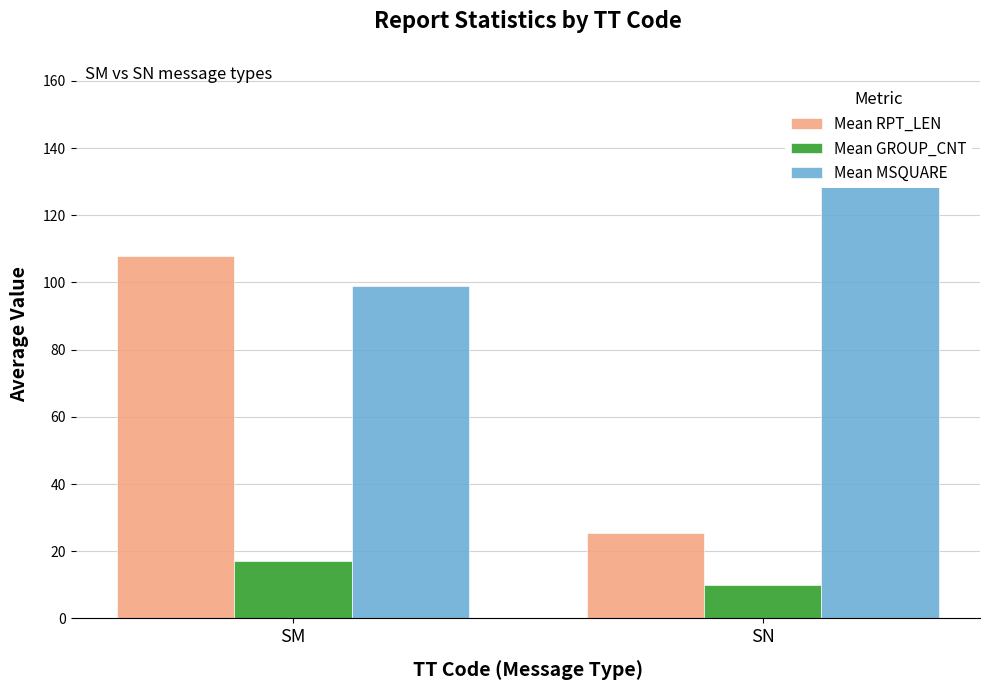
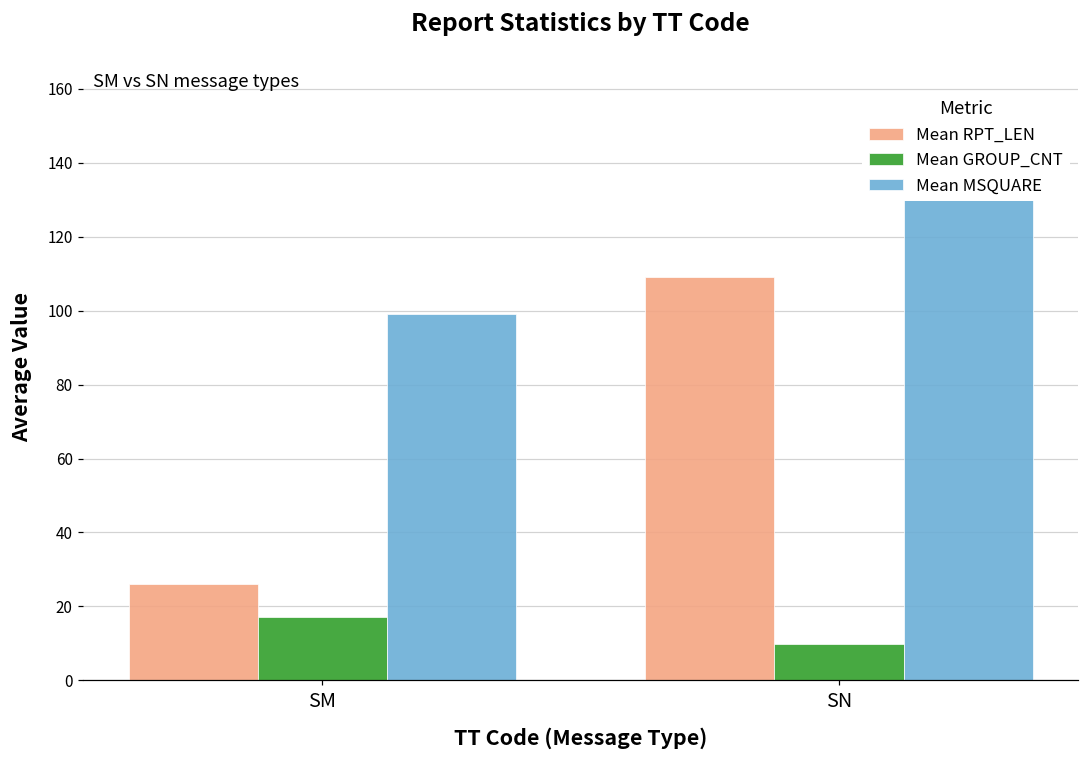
Mean RPT_LEN, SM: 108 -> 26
Mean RPT_LEN, SN: 25 -> 109
